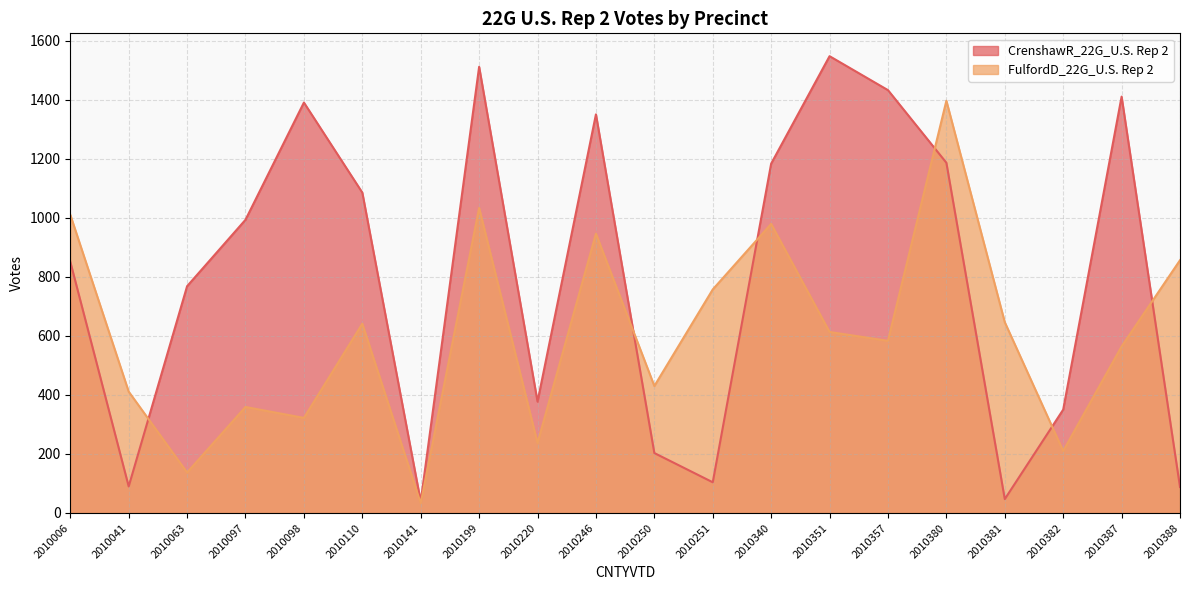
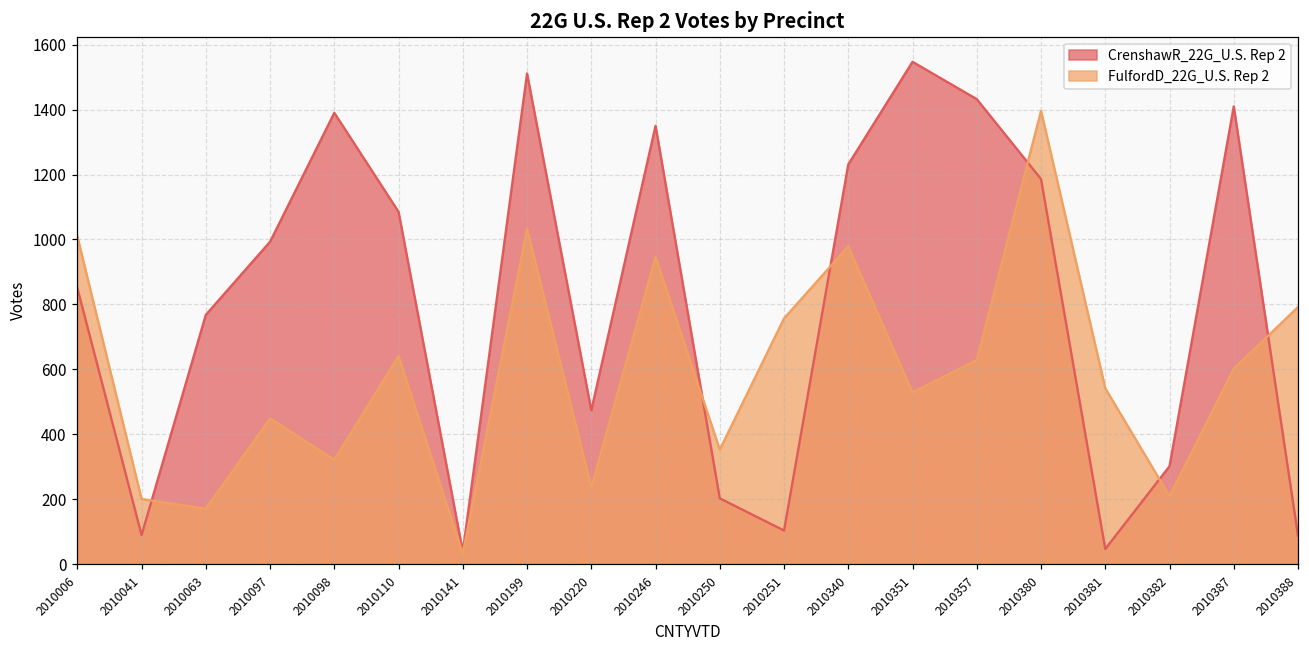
FulfordD_22G_U.S. Rep 2, 2010041: 410 -> 200
FulfordD_22G_U.S. Rep 2, 2010063: 140 -> 170
FulfordD_22G_U.S. Rep 2, 2010097: 360 -> 450
CrenshawR_22G_U.S. Rep 2, 2010220: 380 -> 470
FulfordD_22G_U.S. Rep 2, 2010250: 430 -> 350
CrenshawR_22G_U.S. Rep 2, 2010340: 1180 -> 1230
FulfordD_22G_U.S. Rep 2, 2010351: 610 -> 530
FulfordD_22G_U.S. Rep 2, 2010357: 580 -> 630
FulfordD_22G_U.S. Rep 2, 2010381: 650 -> 540
CrenshawR_22G_U.S. Rep 2, 2010382: 350 -> 300
FulfordD_22G_U.S. Rep 2, 2010387: 560 -> 600
FulfordD_22G_U.S. Rep 2, 2010388: 860 -> 790
